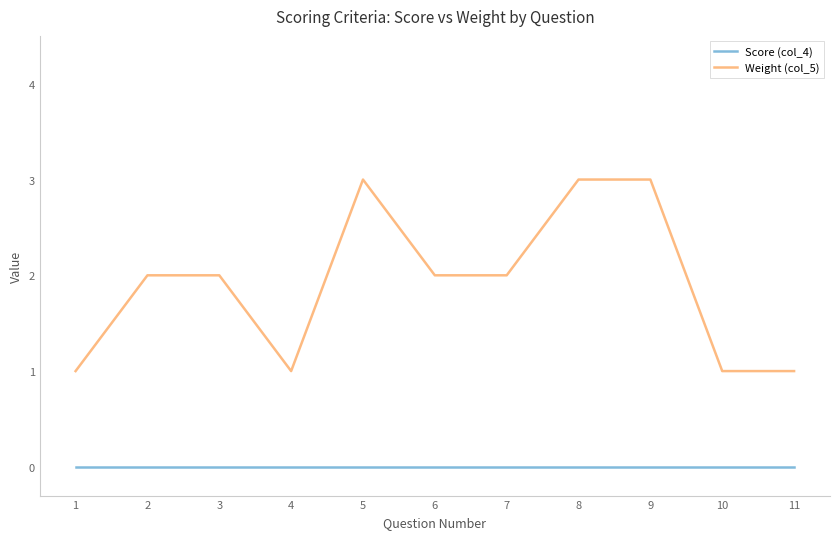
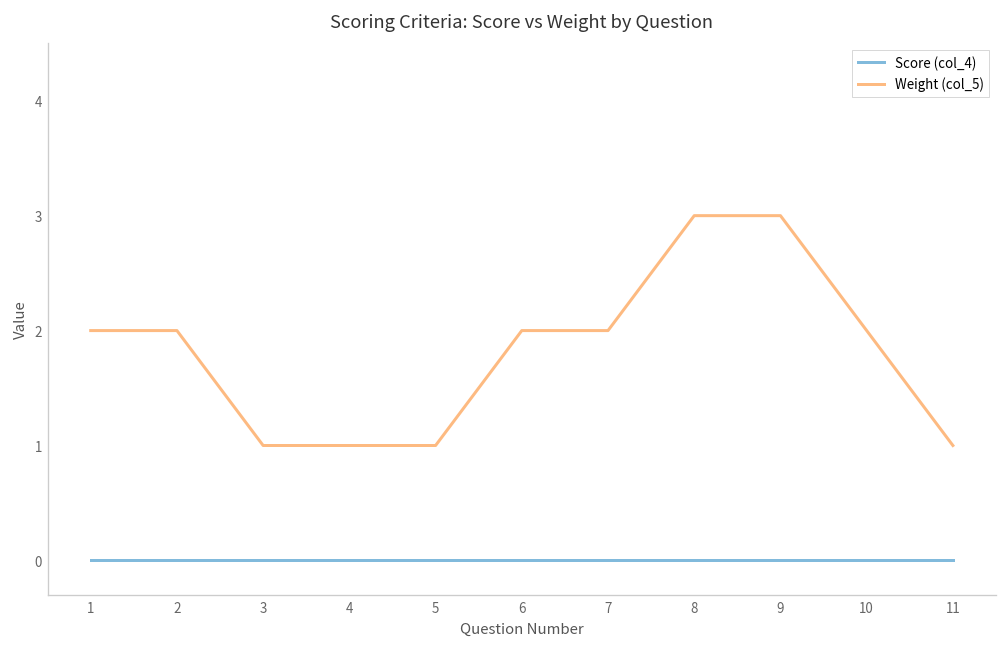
Weight (col_5), 1: 1 -> 2
Weight (col_5), 3: 2 -> 1
Weight (col_5), 5: 3 -> 1
Weight (col_5), 10: 1 -> 2
